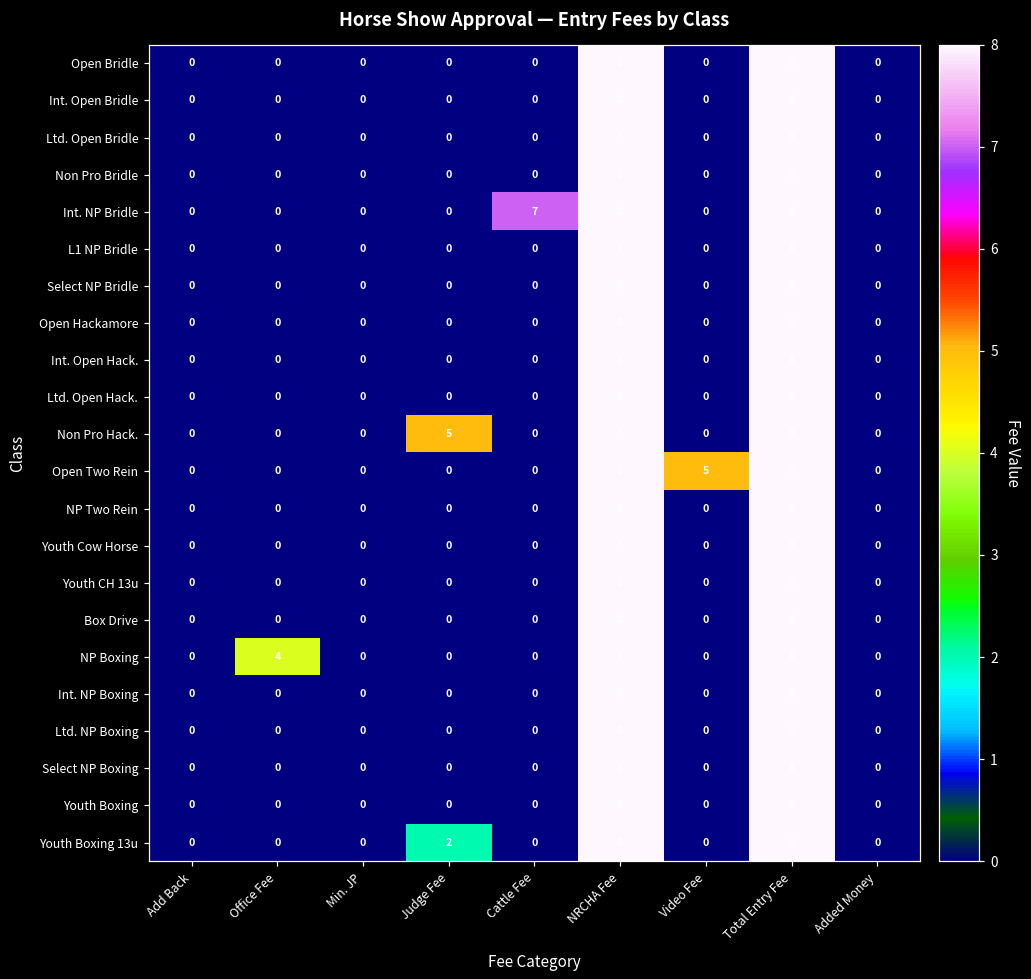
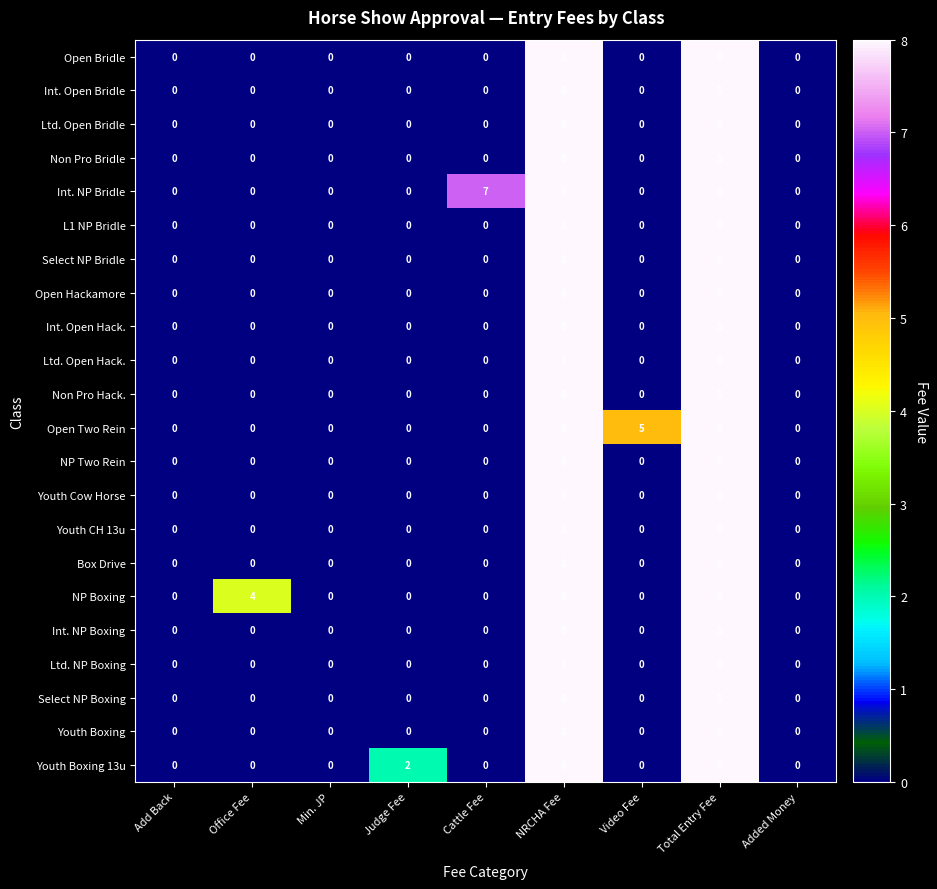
Non Pro Hack., Judge Fee: 5 -> 0
